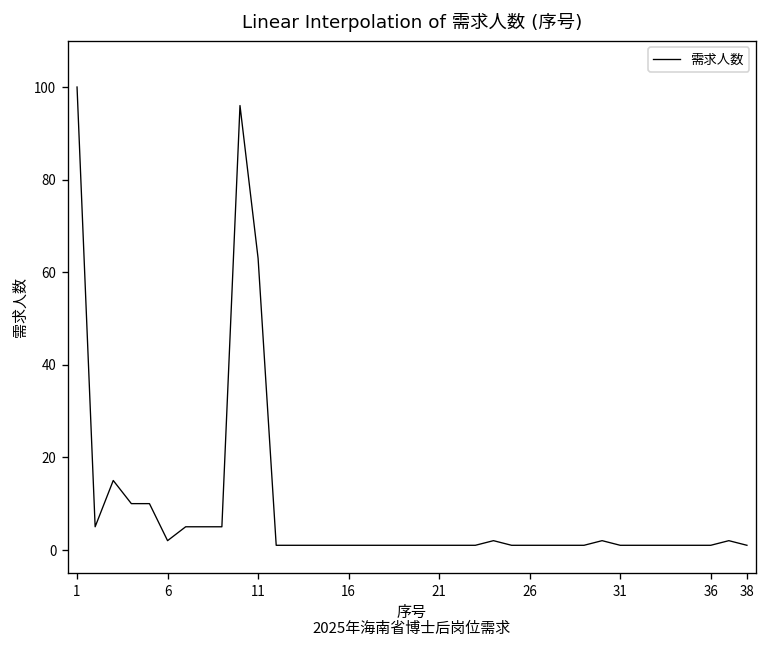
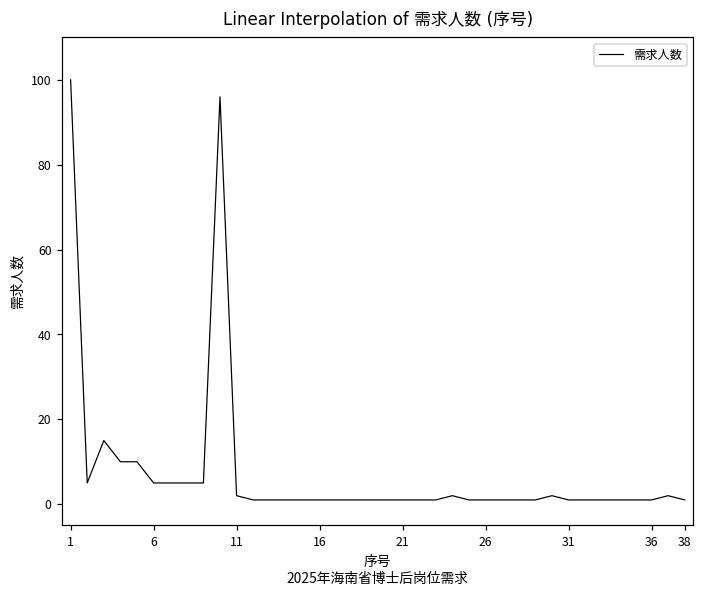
6: 2 -> 5
11: 63 -> 2
